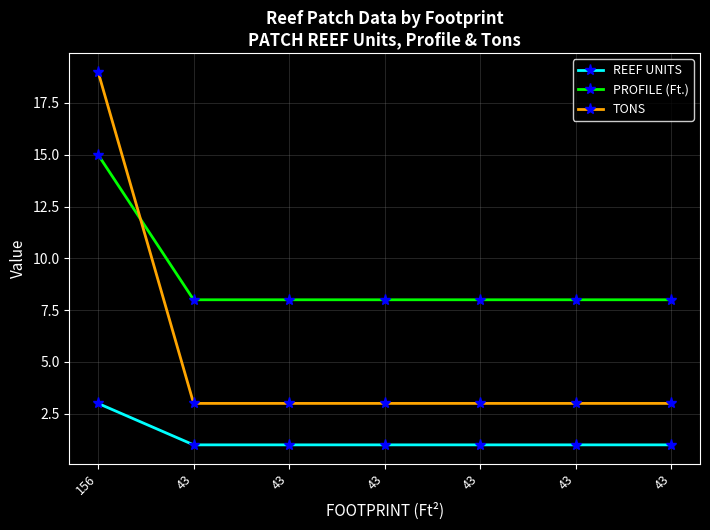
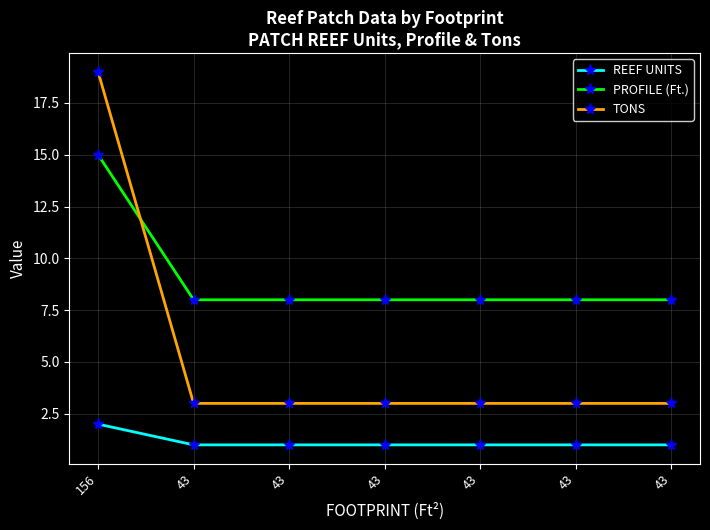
REEF UNITS, 156: 3 -> 2
